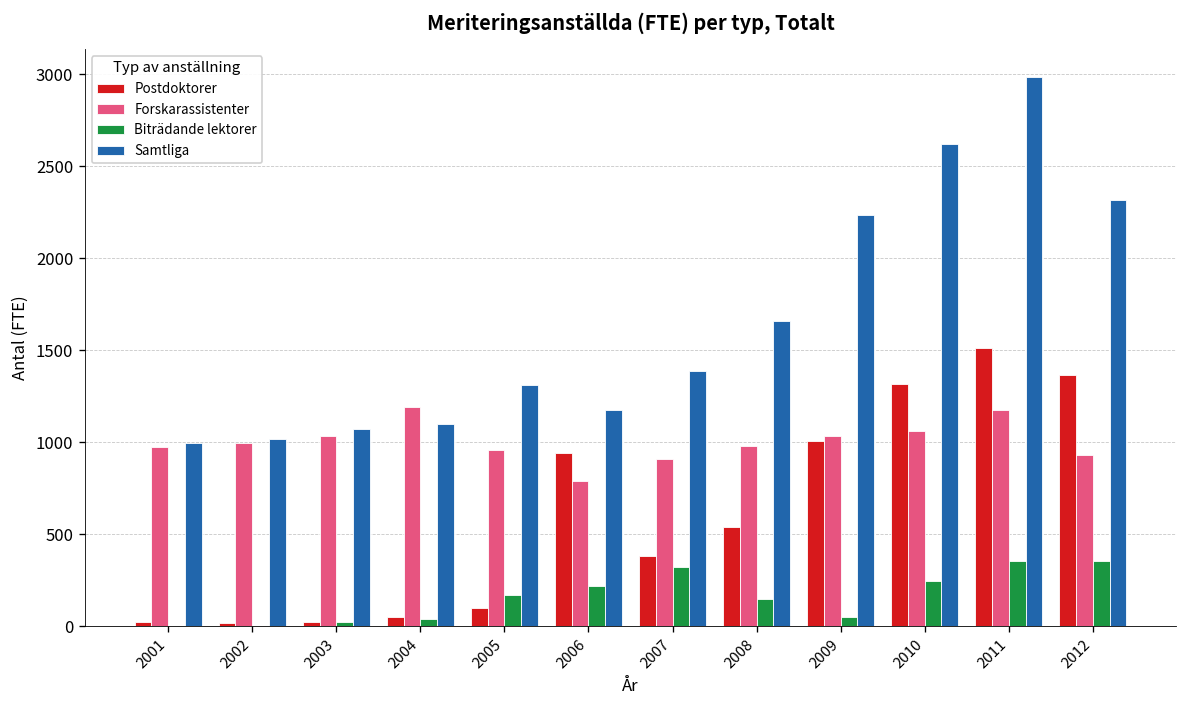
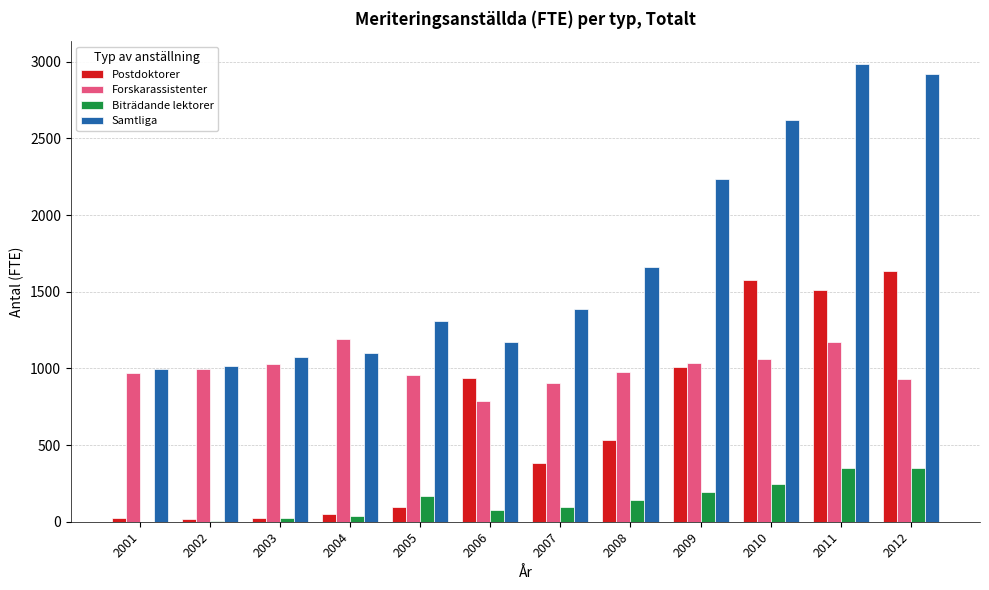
Biträdande lektorer, 2006: 220 -> 70
Biträdande lektorer, 2007: 320 -> 100
Biträdande lektorer, 2009: 50 -> 190
Postdoktorer, 2010: 1310 -> 1570
Postdoktorer, 2012: 1370 -> 1630
Samtliga, 2012: 2310 -> 2920
